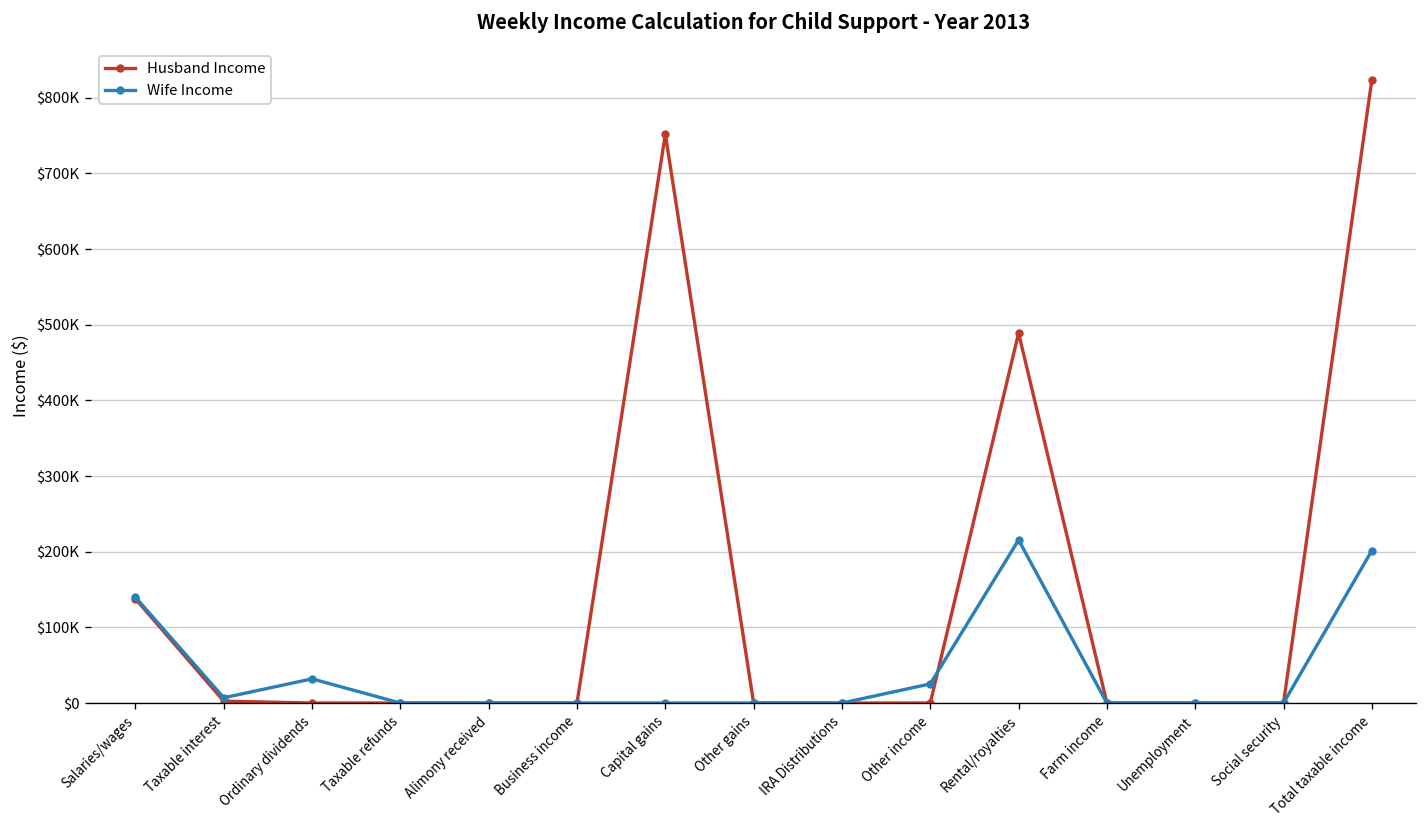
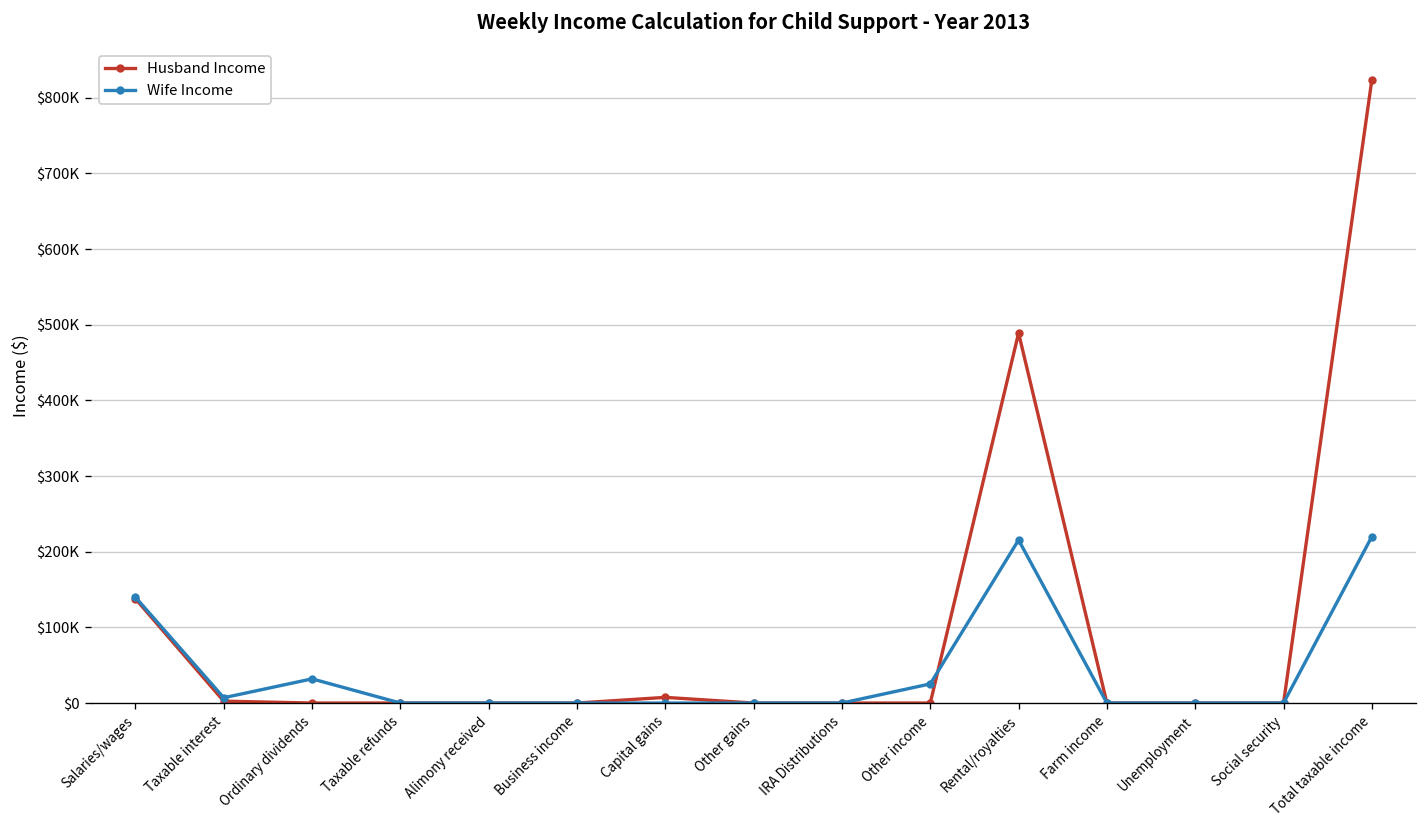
Husband Income, Capital gains: $750000 -> $10000
Wife Income, Total taxable income: $200000 -> $220000
